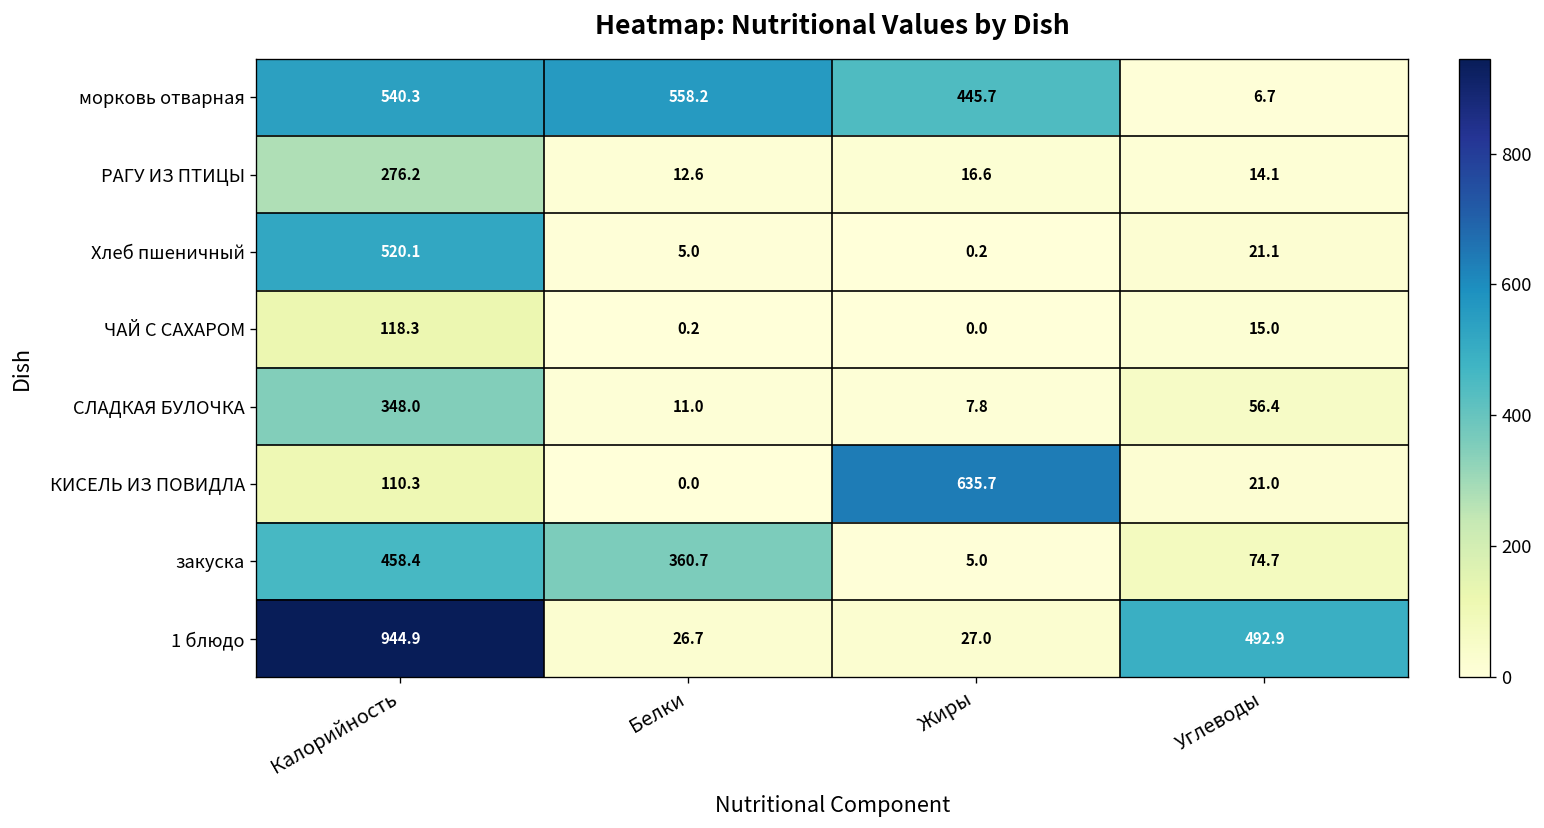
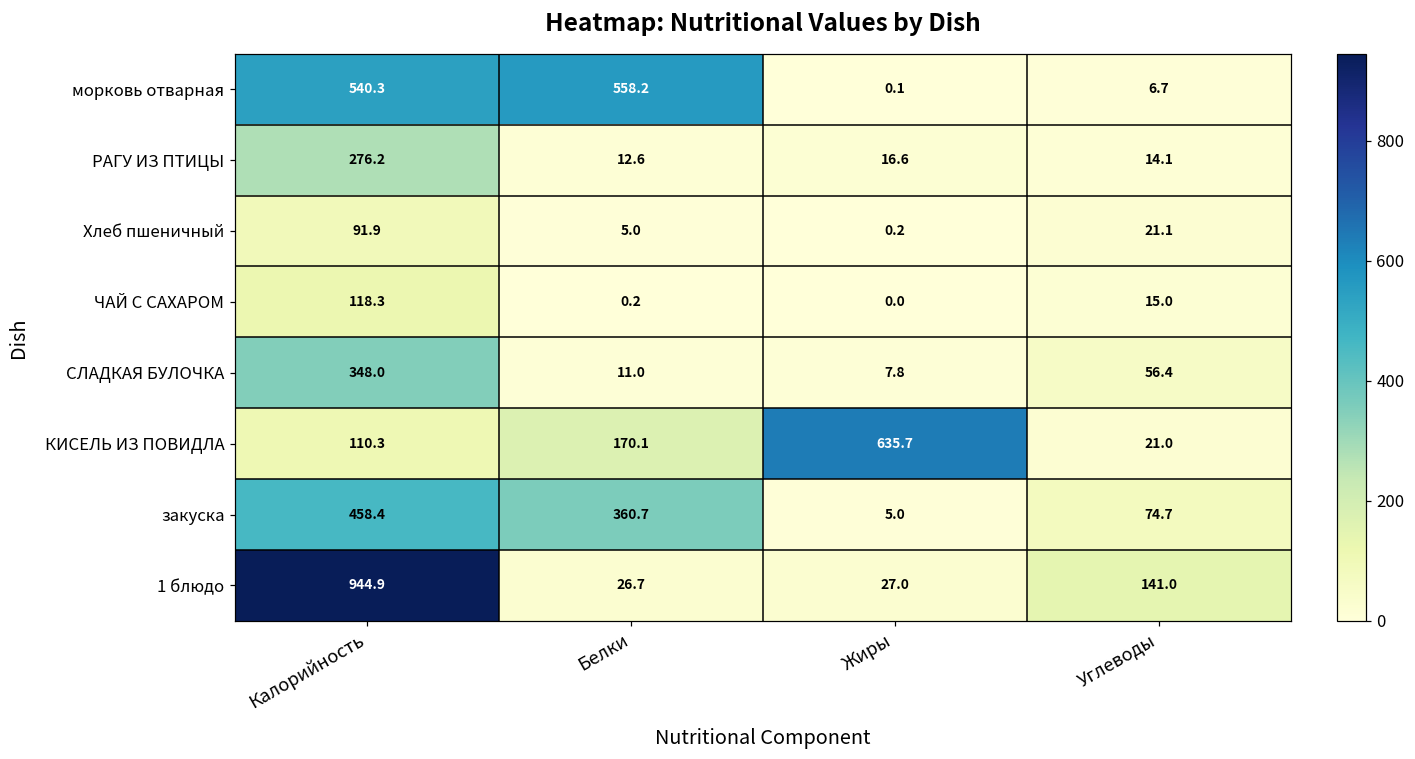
морковь отварная, Жиры: 445.7 -> 0.1
Хлеб пшеничный, Калорийность: 520.1 -> 91.9
КИСЕЛЬ ИЗ ПОВИДЛА, Белки: 0.0 -> 170.1
1 блюдо, Углеводы: 492.9 -> 141.0
